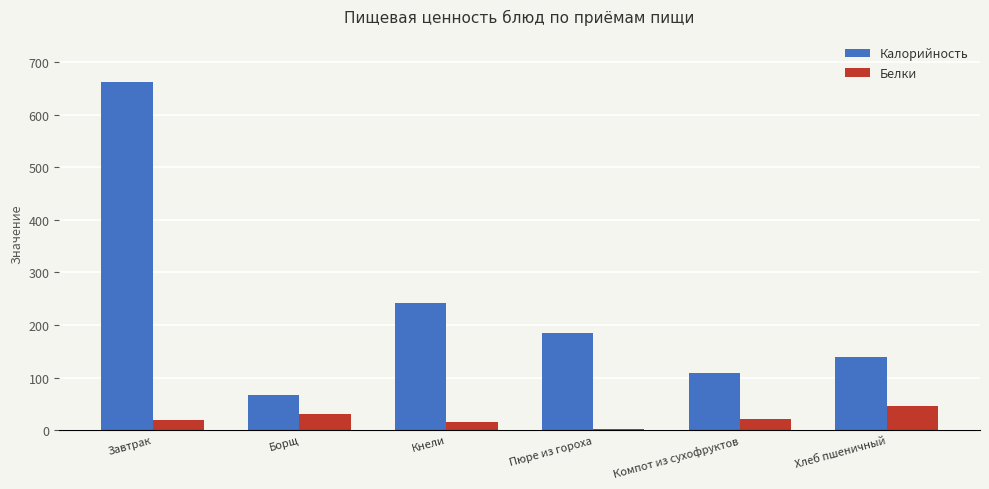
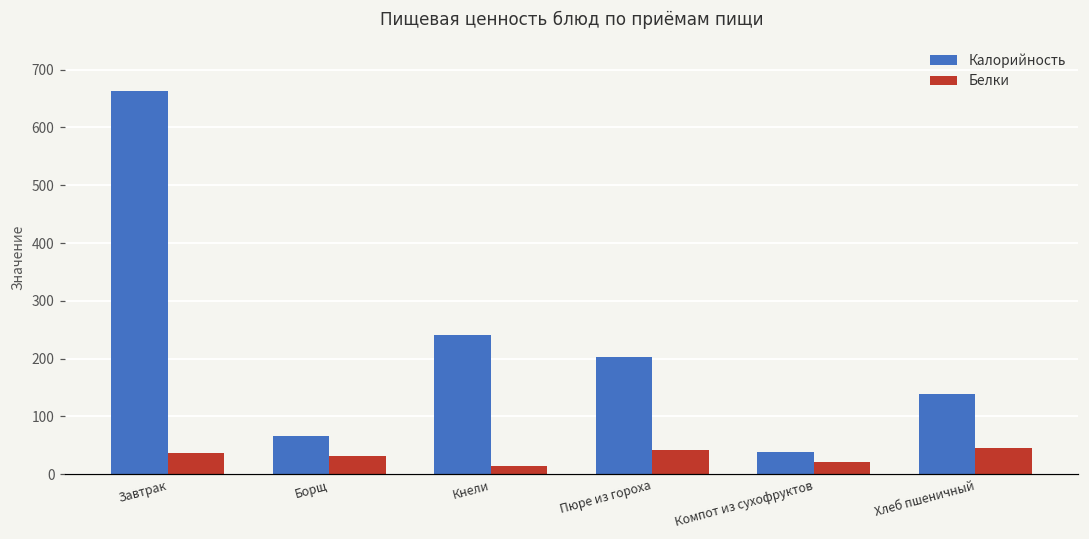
Белки, Завтрак: 20 -> 40
Калорийность, Пюре из гороха: 180 -> 200
Белки, Пюре из гороха: 0 -> 40
Калорийность, Компот из сухофруктов: 110 -> 40
